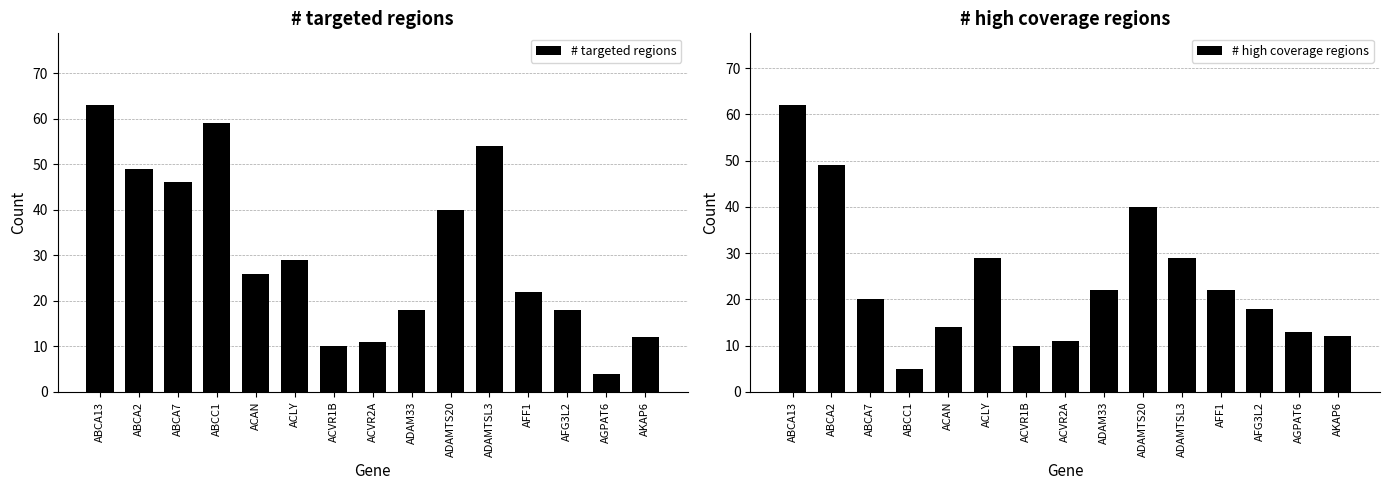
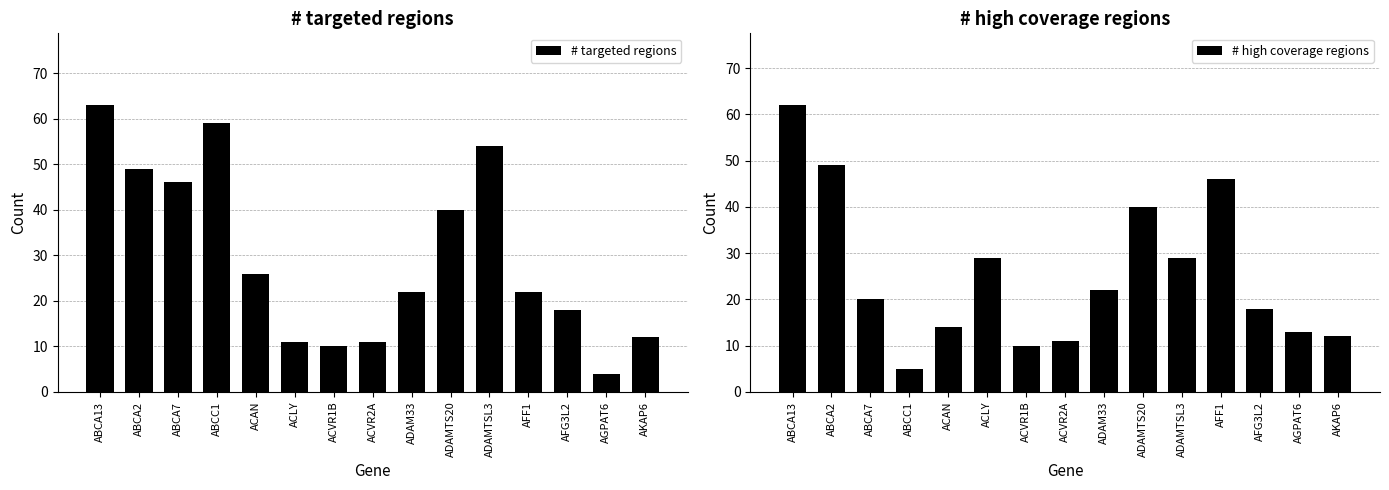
# targeted regions, ACLY: 29 -> 11
# targeted regions, ADAM33: 18 -> 22
# high coverage regions, AFF1: 22 -> 46
